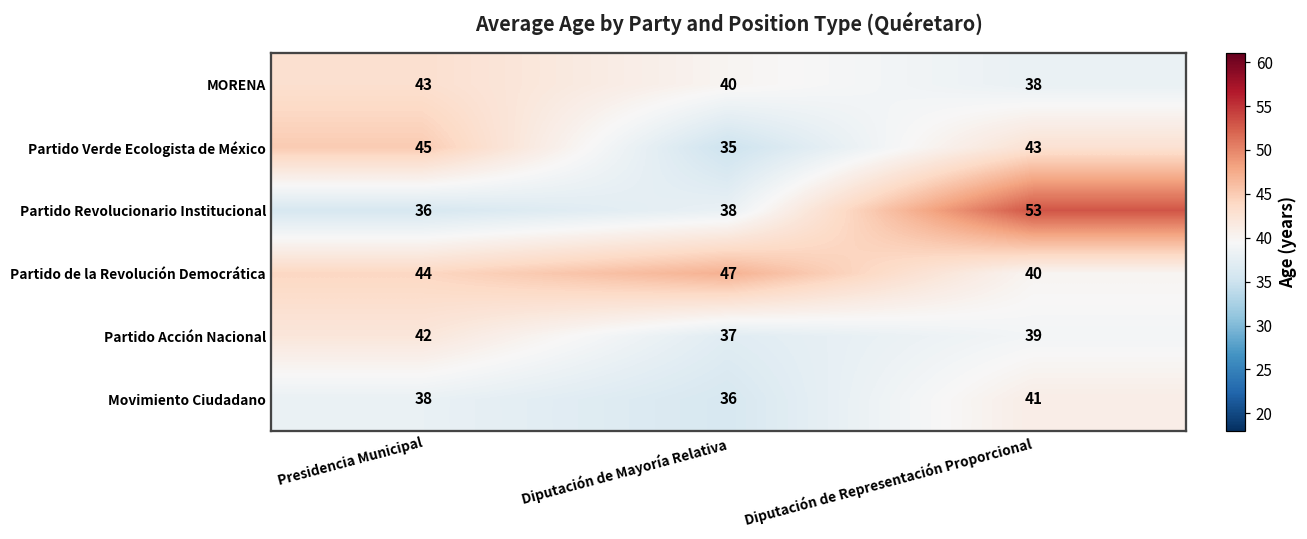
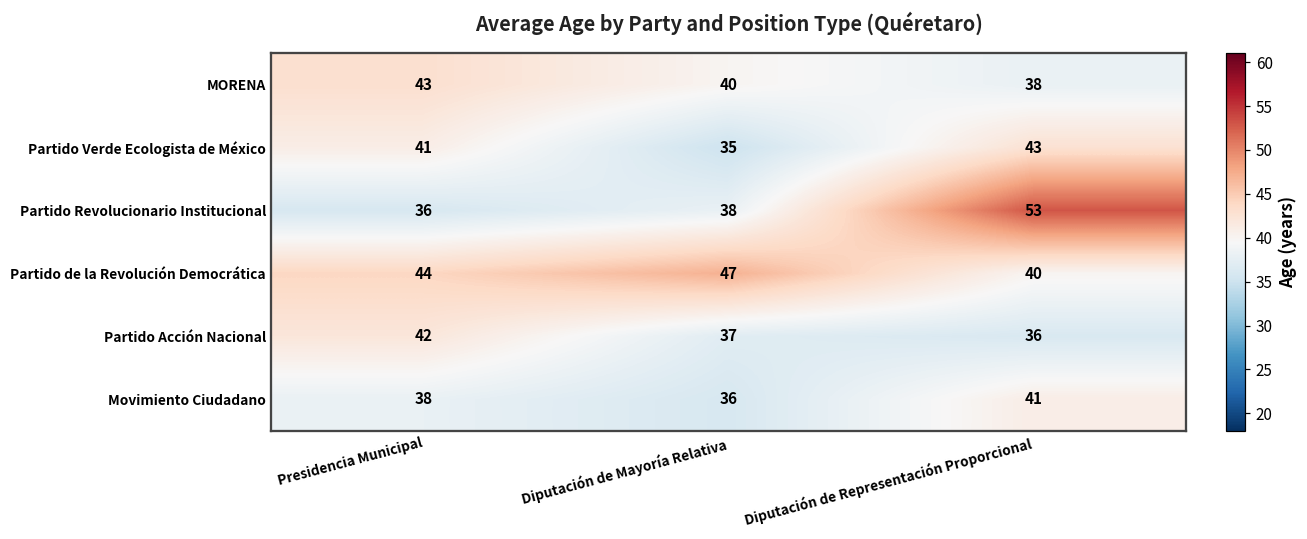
Partido Verde Ecologista de México, Presidencia Municipal: 45 -> 41
Partido Acción Nacional, Diputación de Representación Proporcional: 39 -> 36
